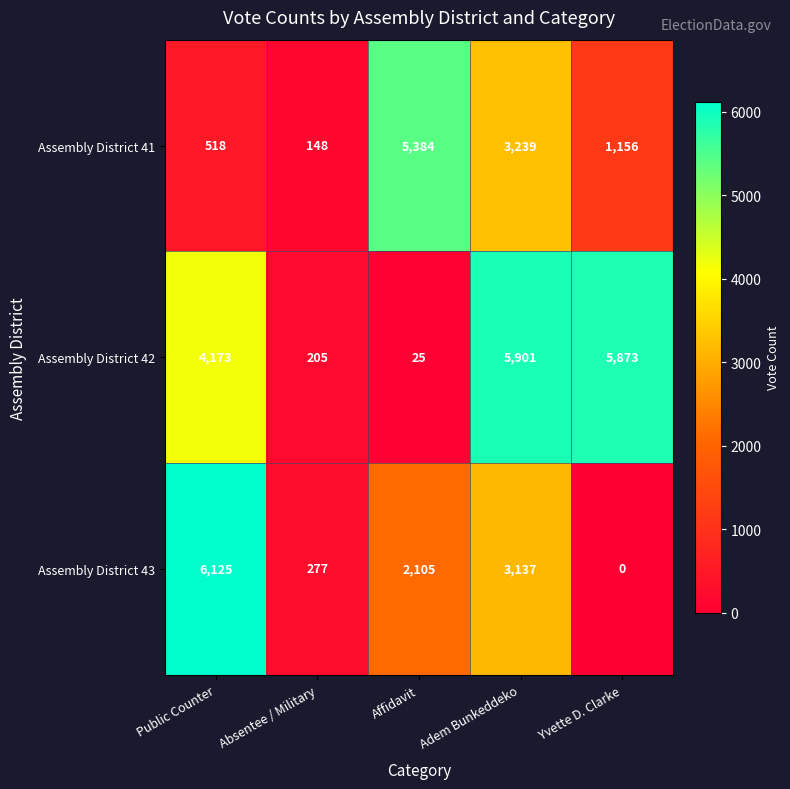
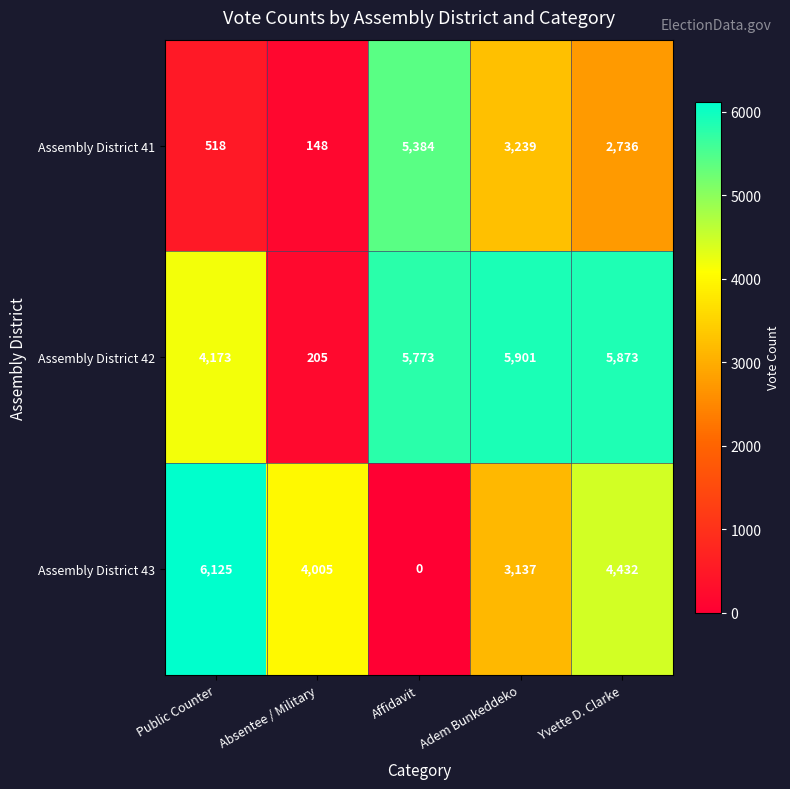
Assembly District 41, Yvette D. Clarke: 1,156 -> 2,736
Assembly District 42, Affidavit: 25 -> 5,773
Assembly District 43, Absentee / Military: 277 -> 4,005
Assembly District 43, Affidavit: 2,105 -> 0
Assembly District 43, Yvette D. Clarke: 0 -> 4,432
